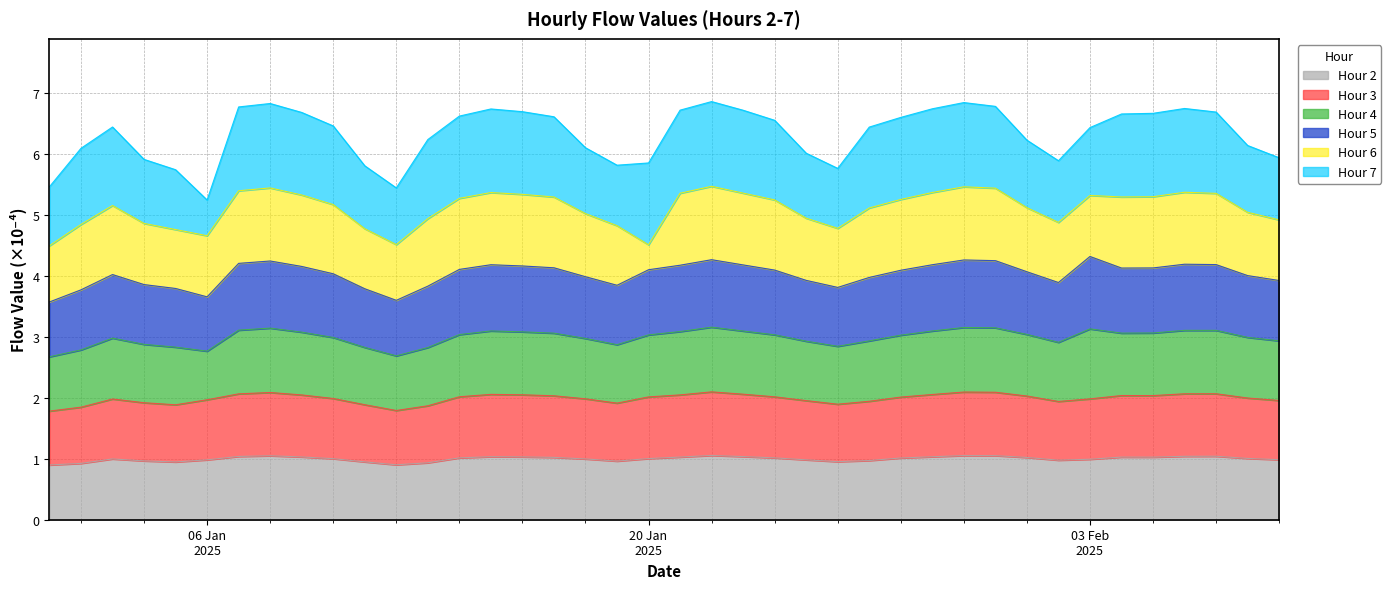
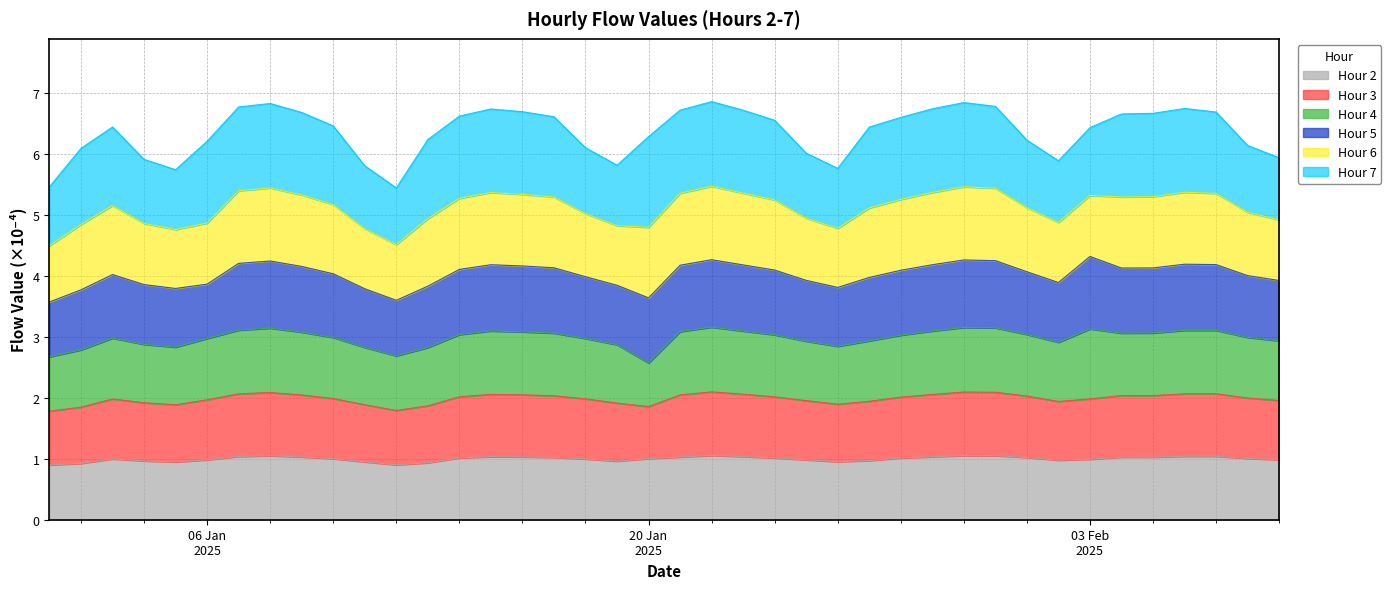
Hour 4, 06 Jan 2025: 0.8 -> 1.0
Hour 7, 06 Jan 2025: 0.6 -> 1.3
Hour 3, 20 Jan 2025: 1.0 -> 0.9
Hour 4, 20 Jan 2025: 1.0 -> 0.7
Hour 6, 20 Jan 2025: 0.4 -> 1.2
Hour 7, 20 Jan 2025: 1.3 -> 1.5
